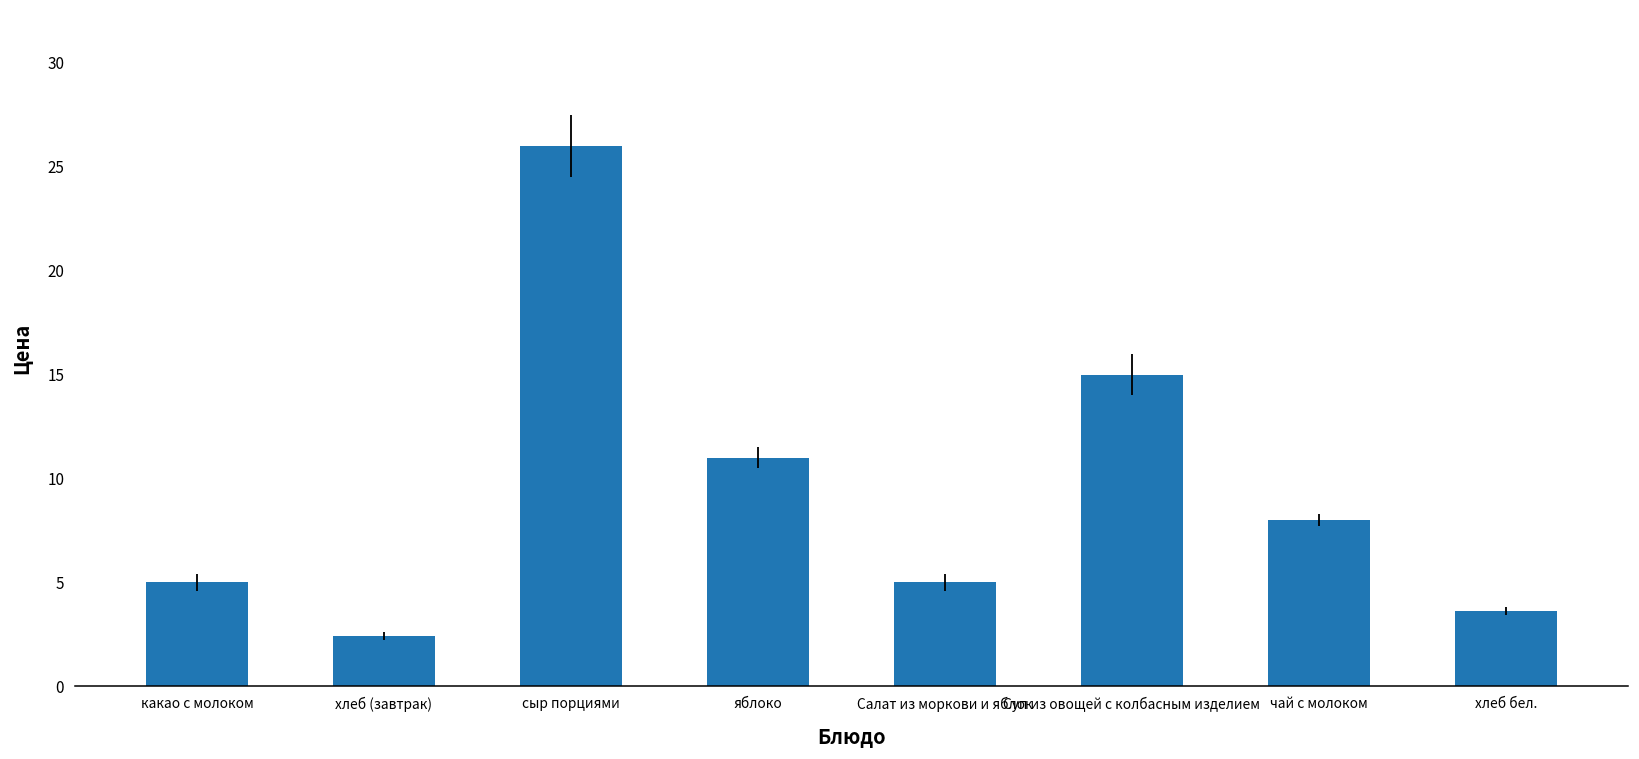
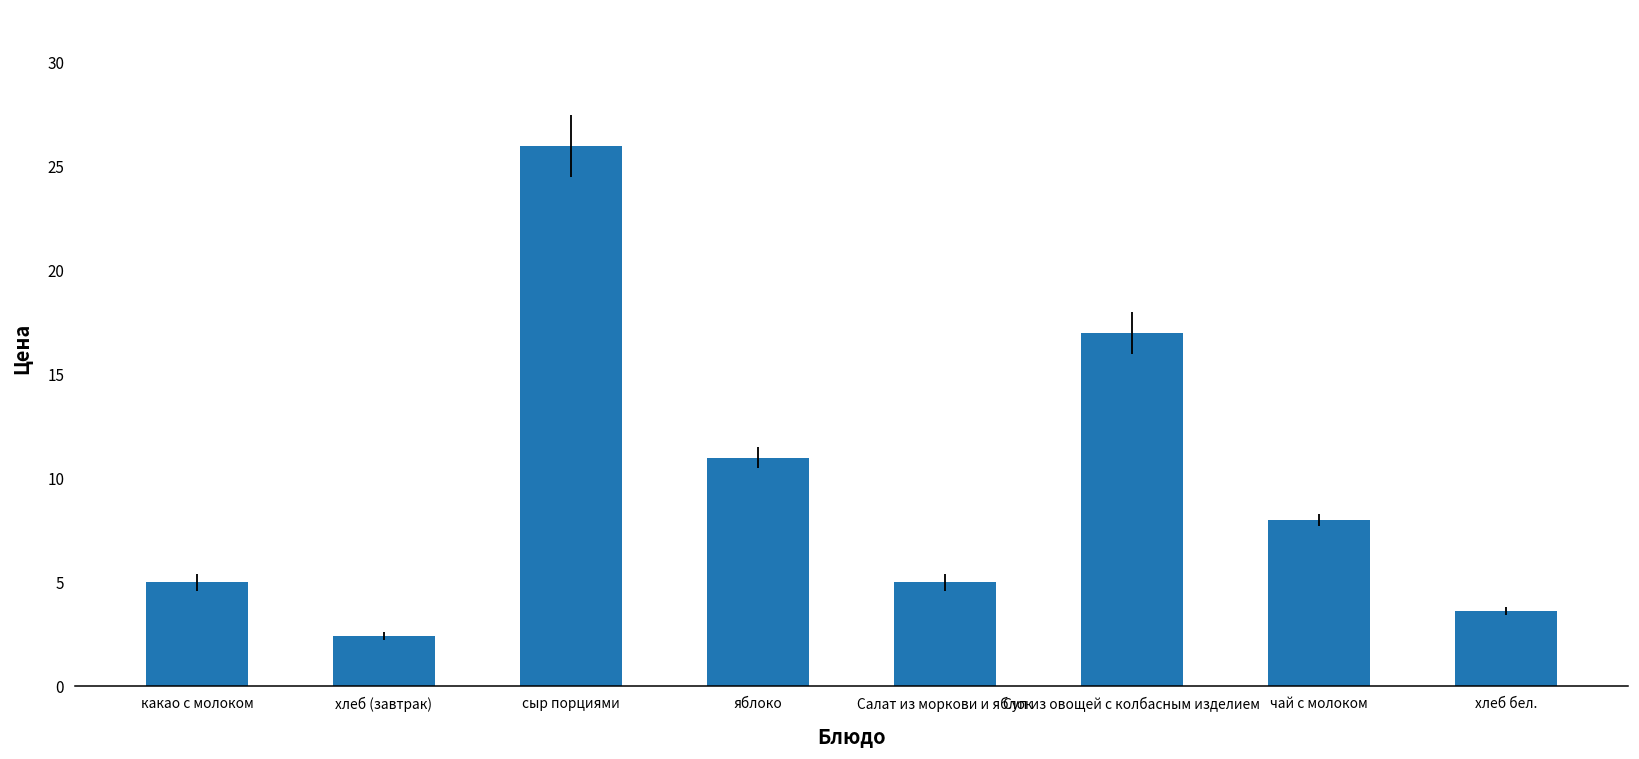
Суп из овощей с колбасным изделием: 15 -> 17
